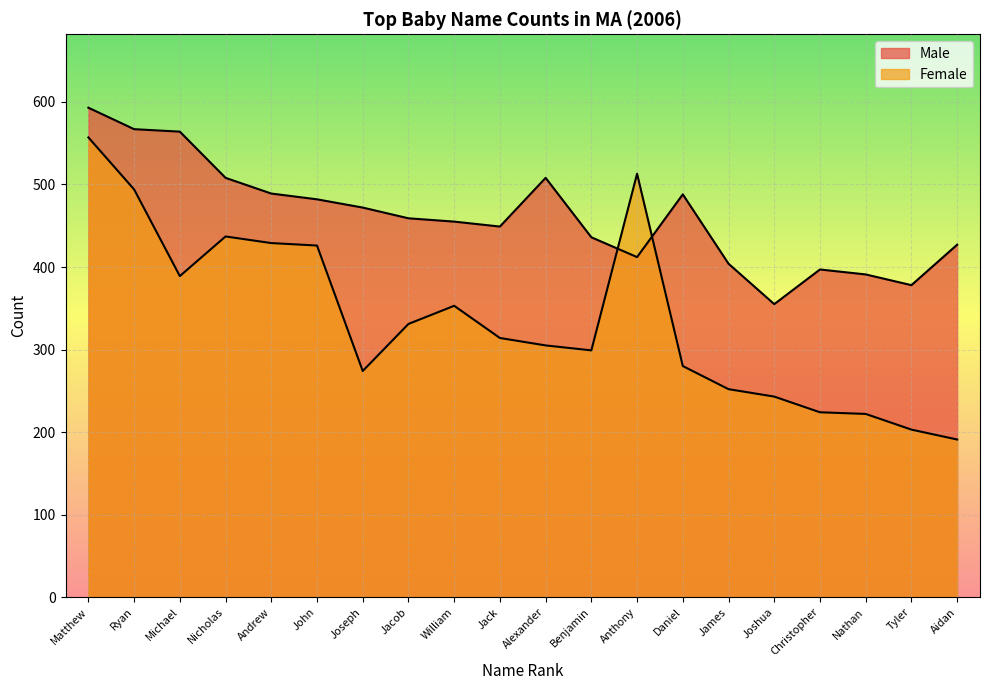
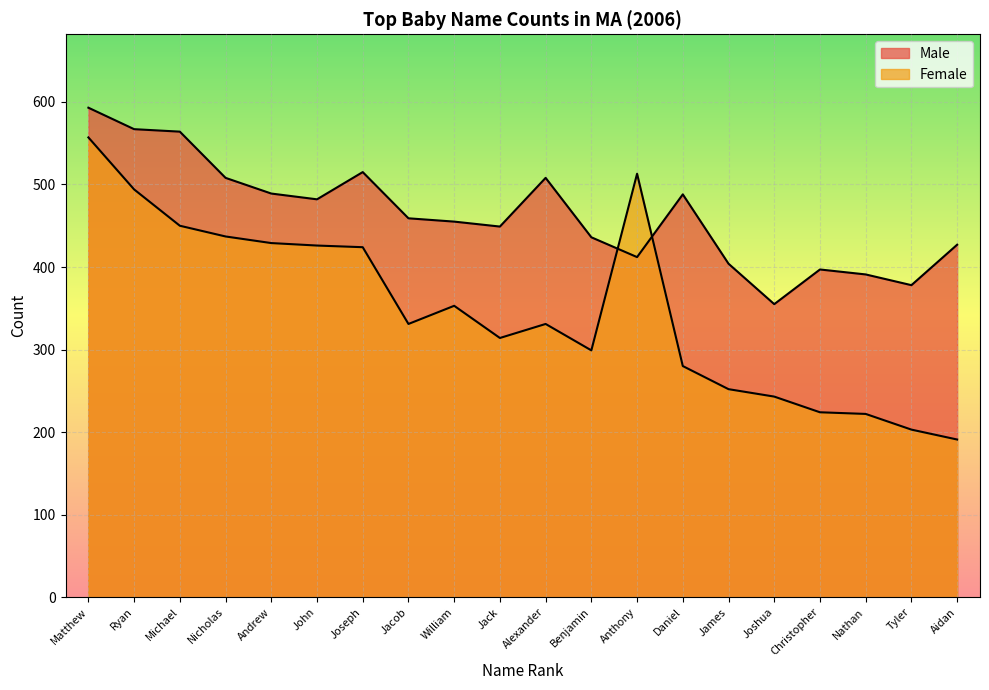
Female, Michael: 390 -> 450
Male, Joseph: 470 -> 520
Female, Joseph: 270 -> 420
Female, Alexander: 310 -> 330
